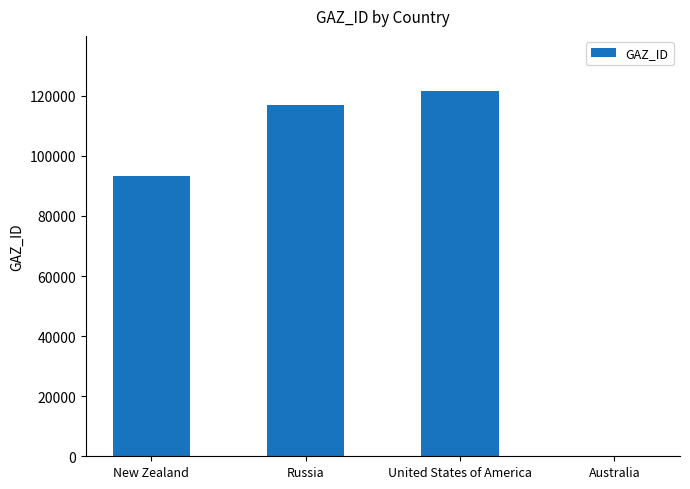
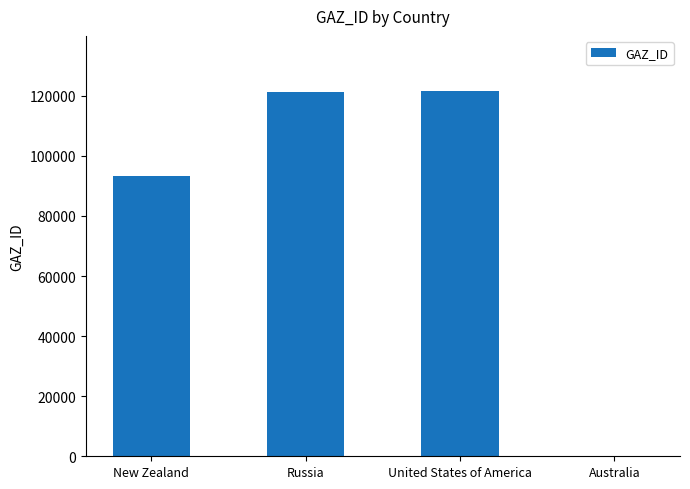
Russia: 117000 -> 121000
